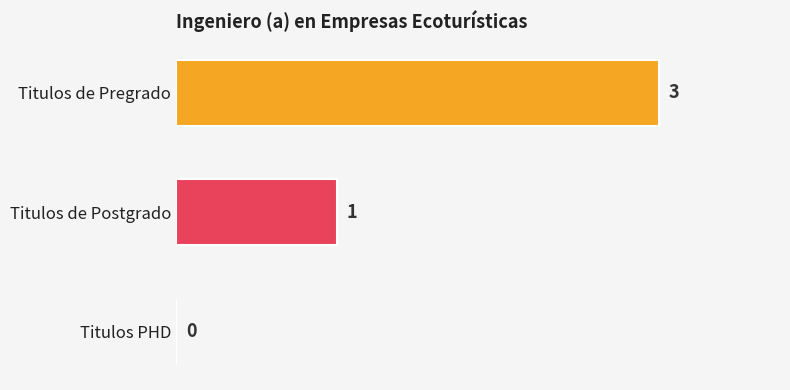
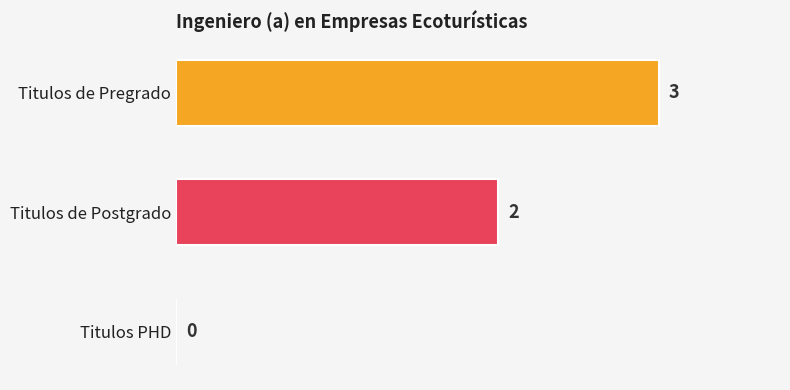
Titulos de Postgrado: 1 -> 2
